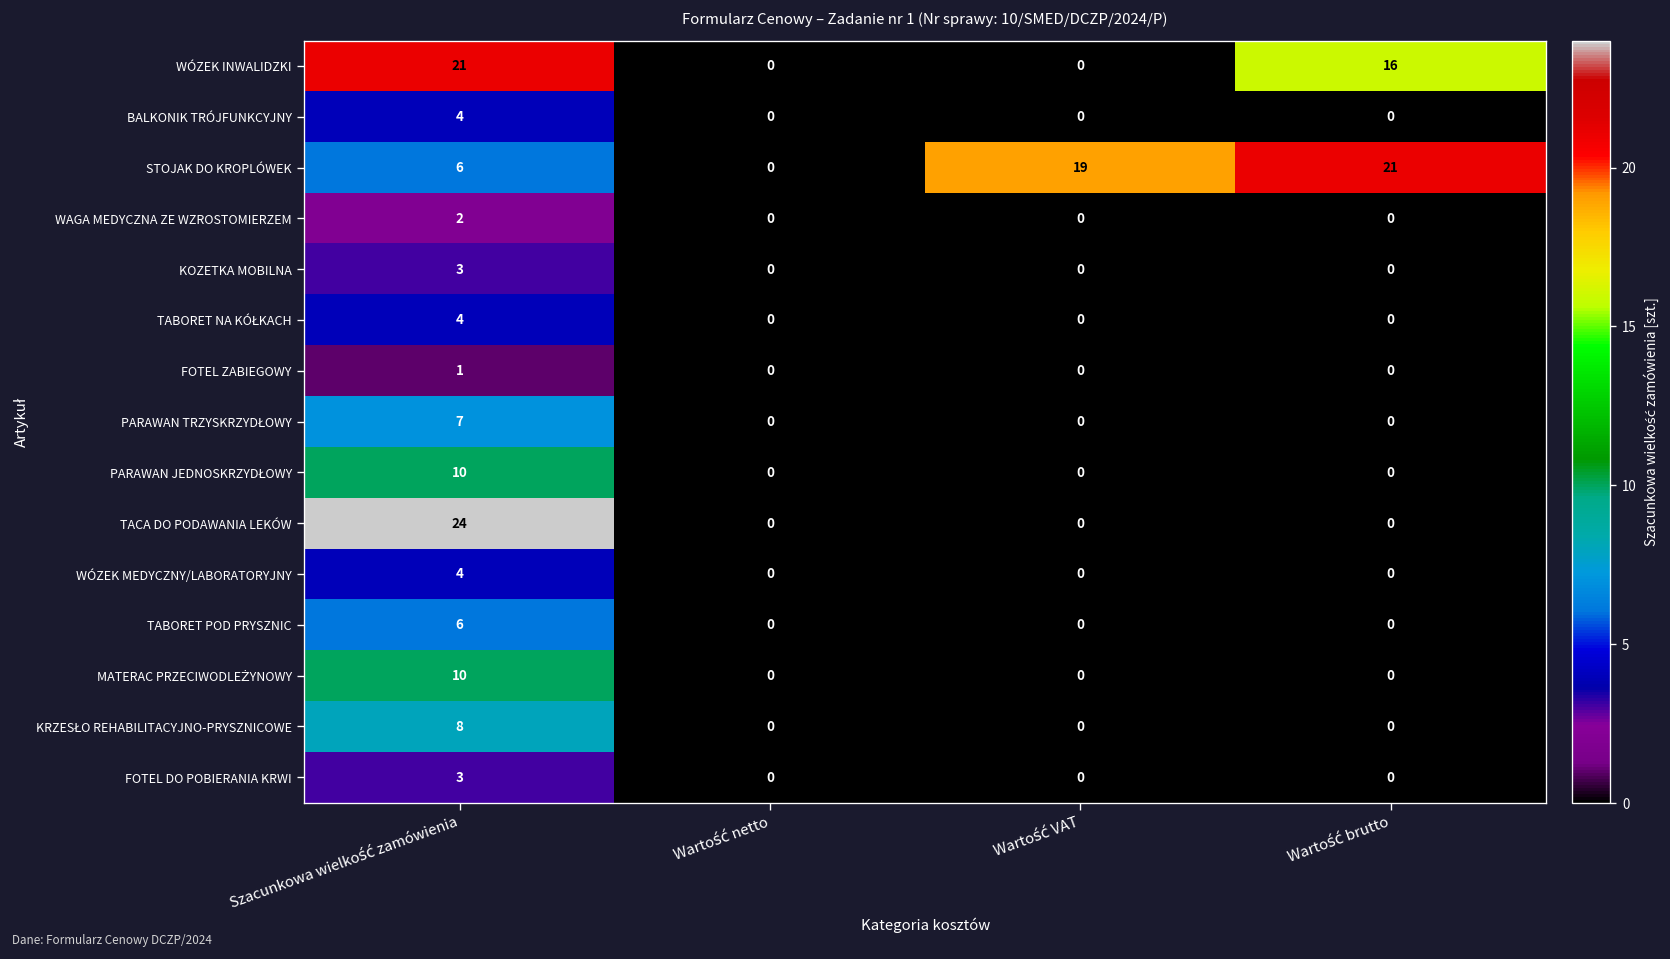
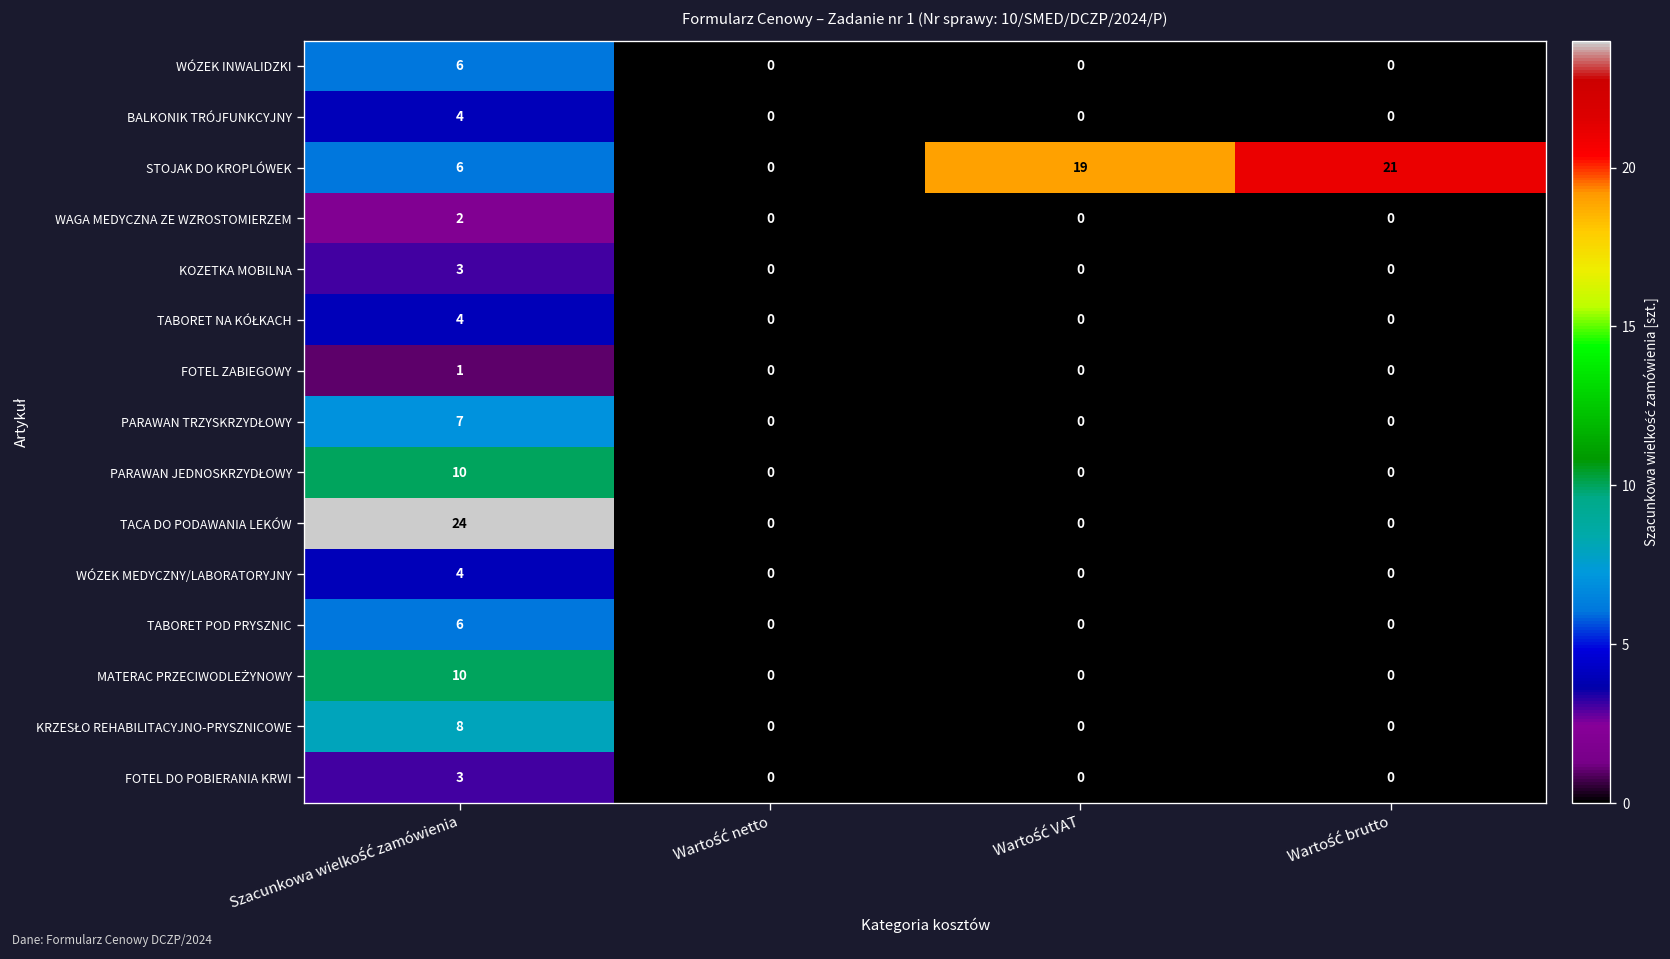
WÓZEK INWALIDZKI, Szacunkowa wielkość zamówienia: 21 -> 6
WÓZEK INWALIDZKI, Wartość brutto: 16 -> 0
